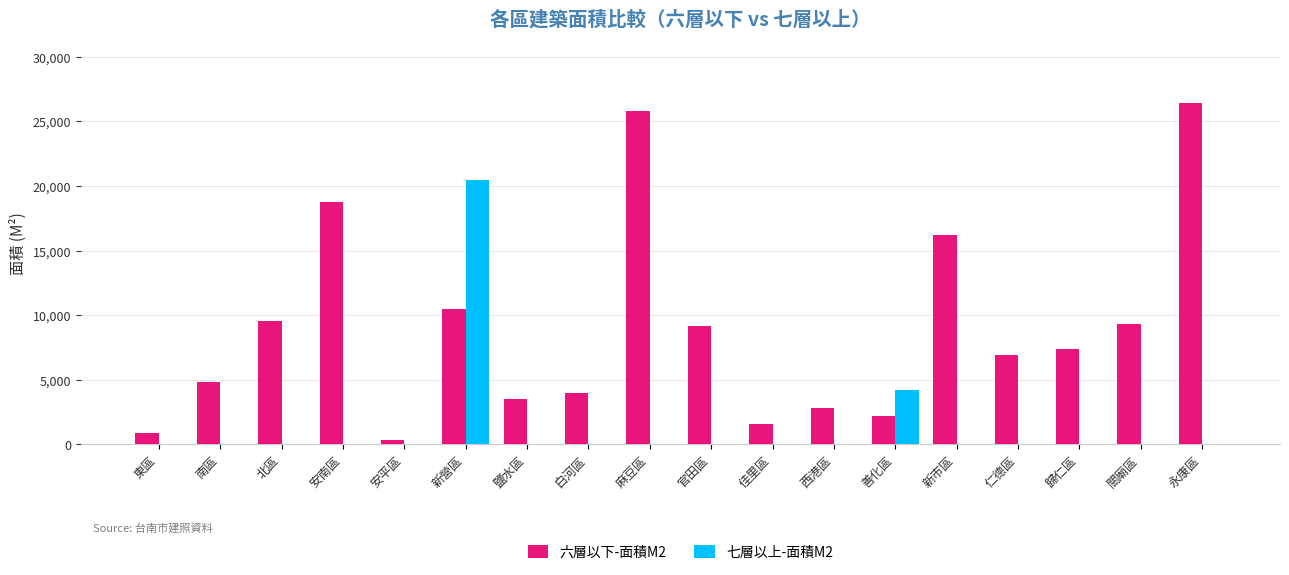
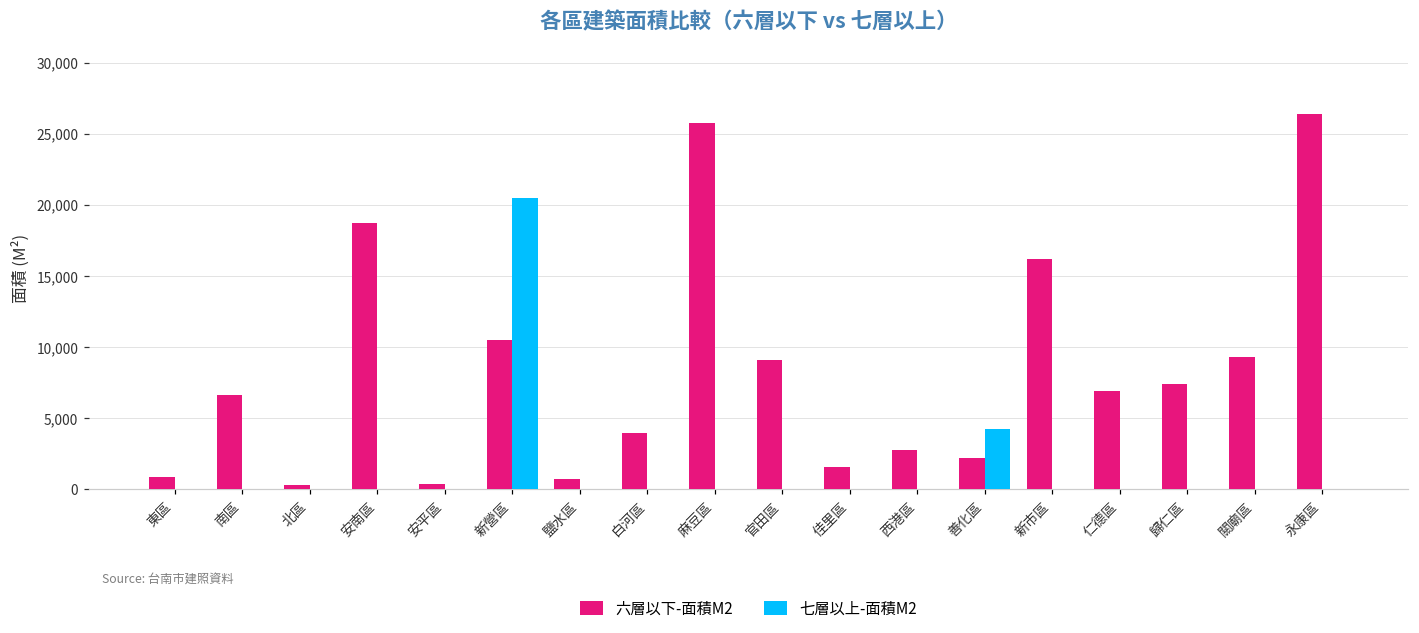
六層以下-面積M2, 南區: 4,800 -> 6,600
六層以下-面積M2, 北區: 9,500 -> 300
六層以下-面積M2, 鹽水區: 3,500 -> 700
